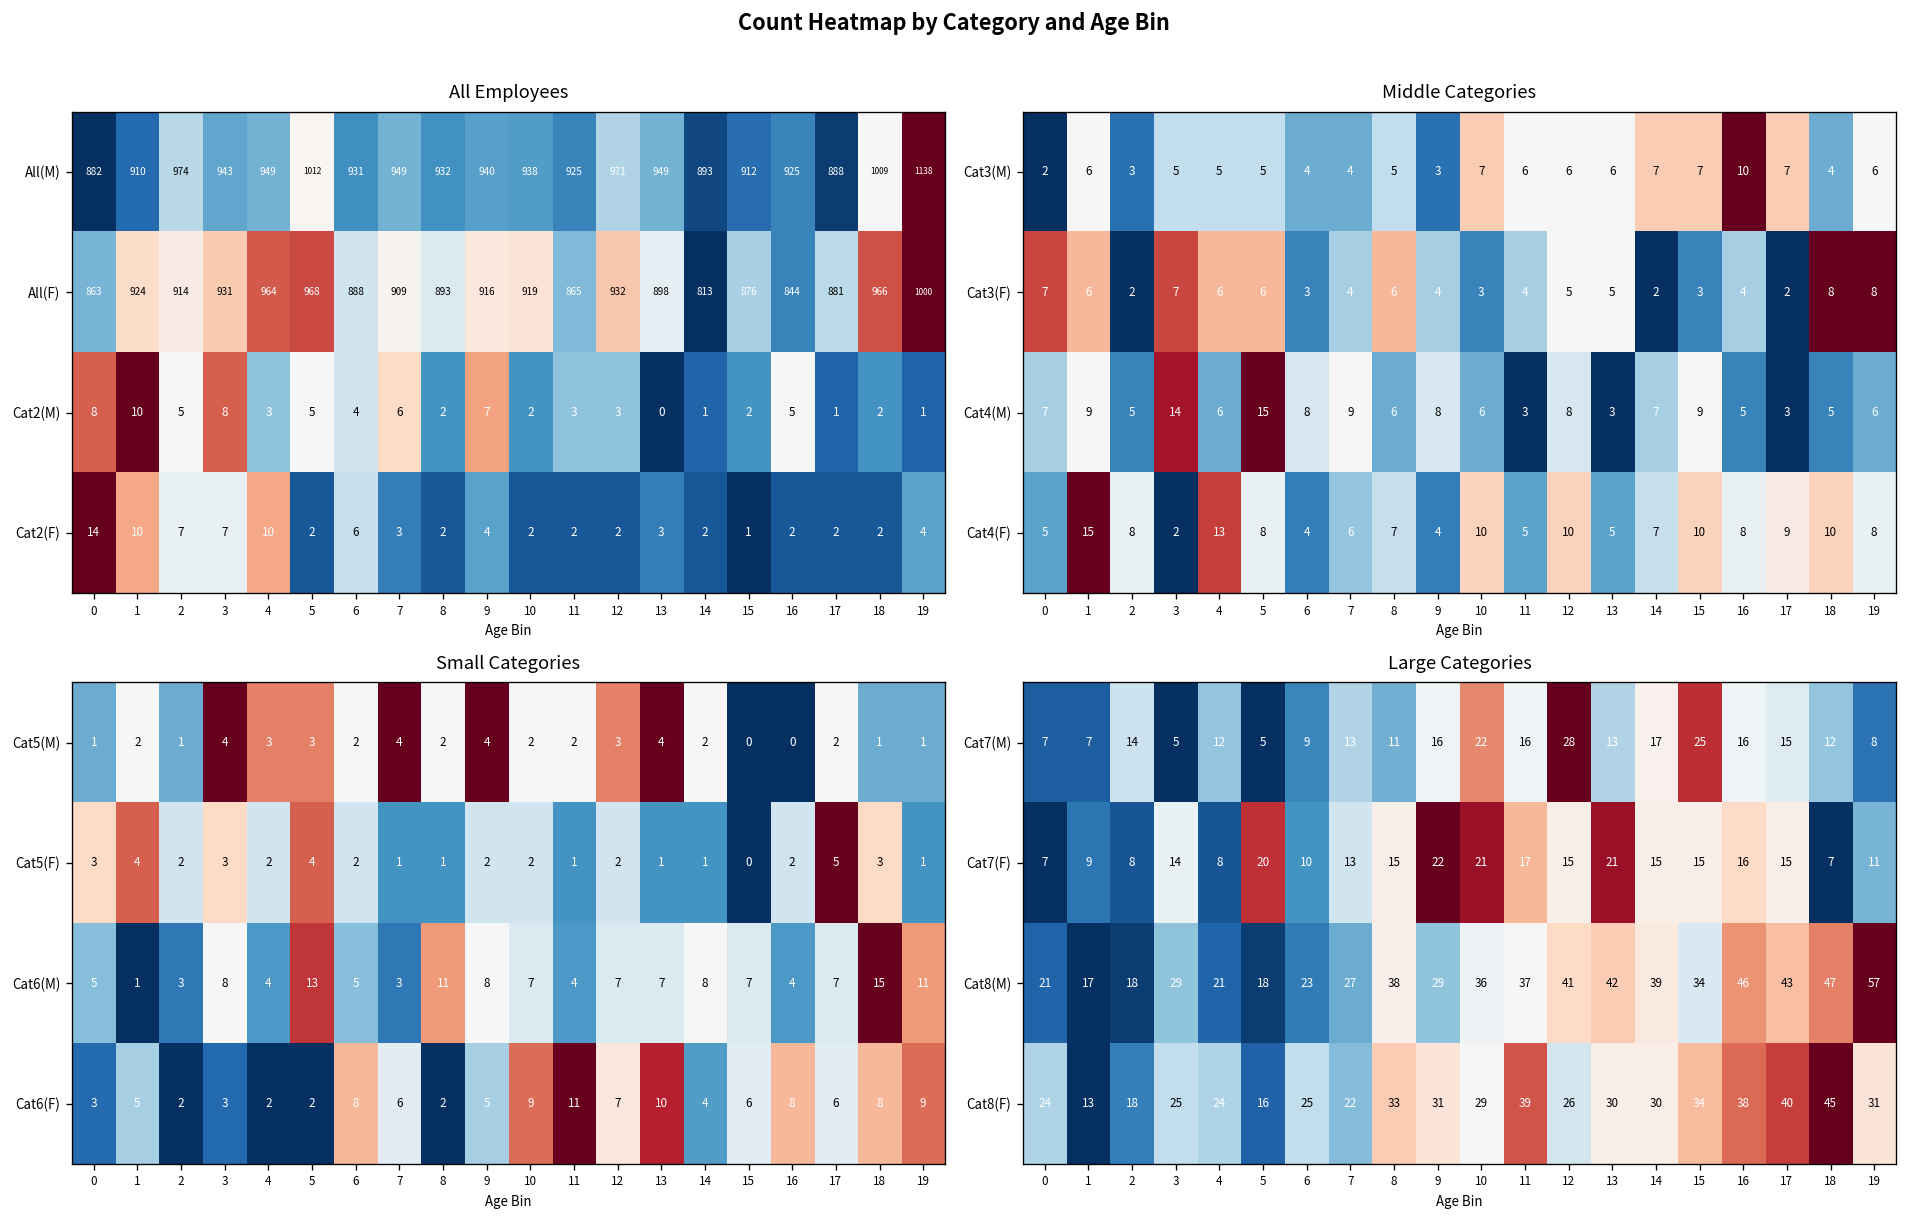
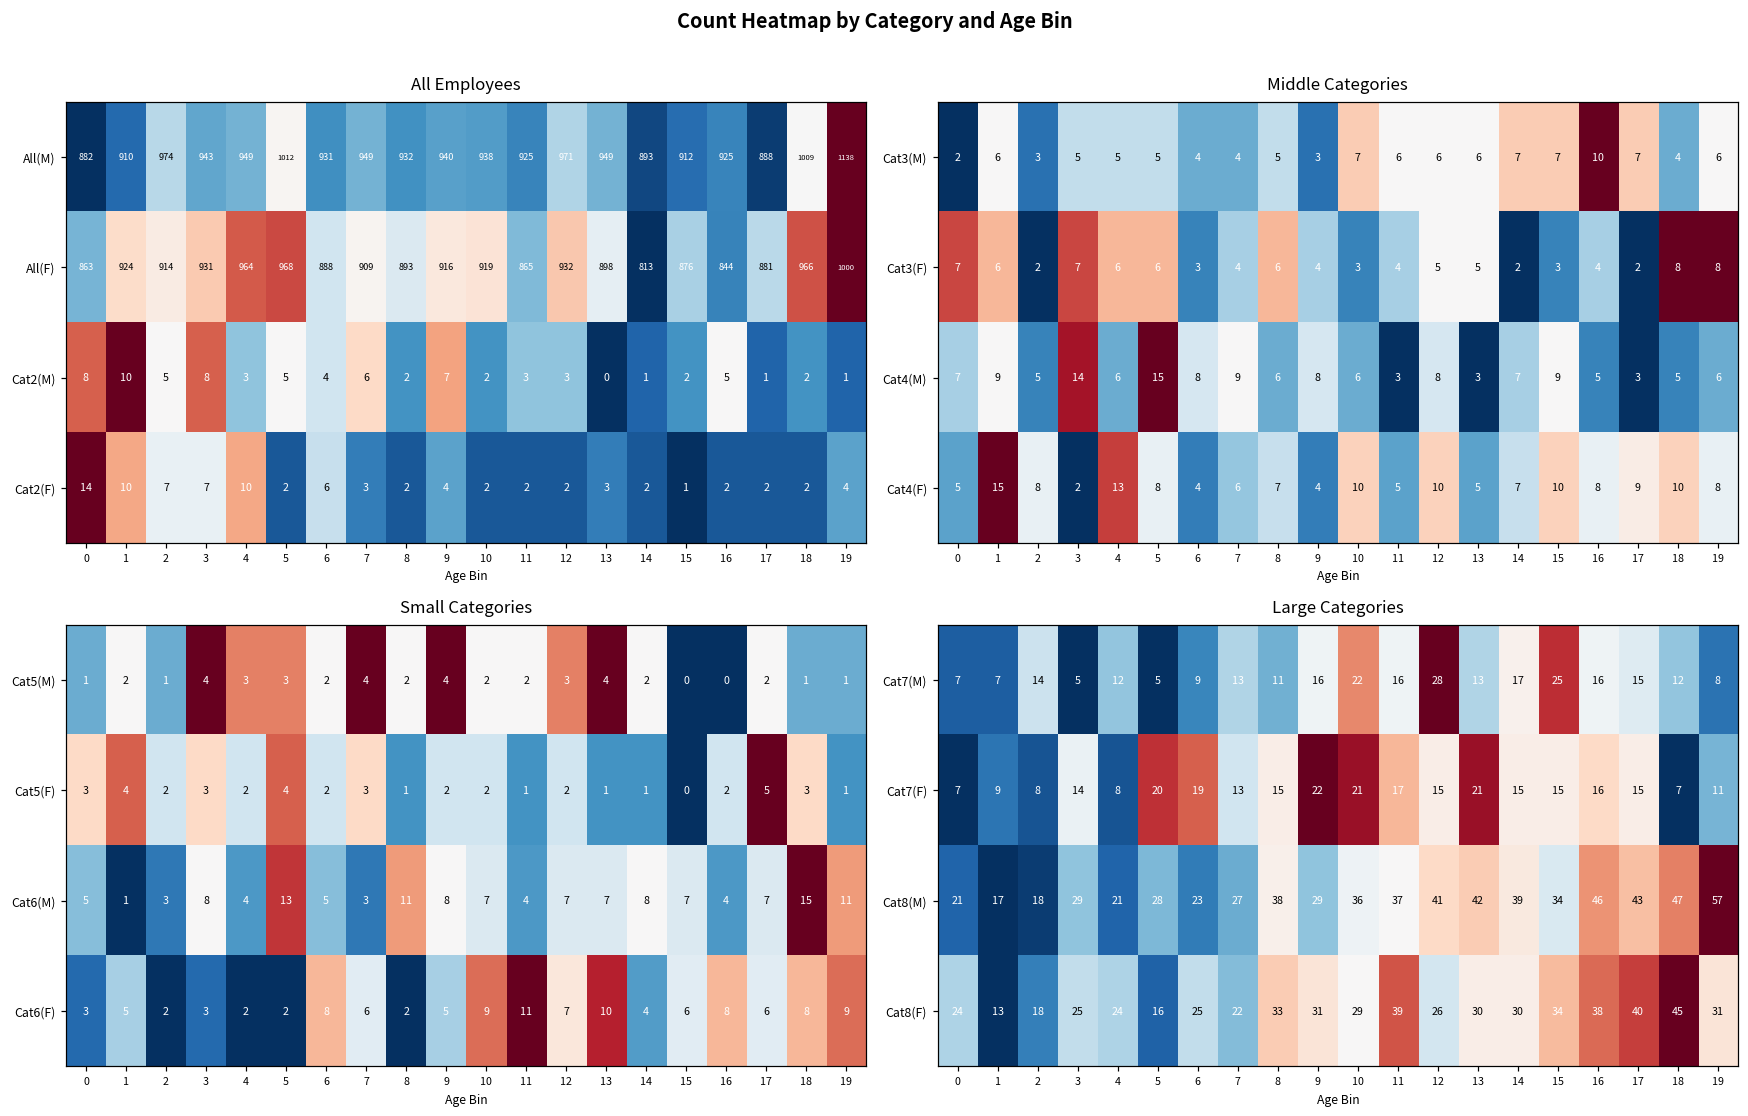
Small Categories, Cat5(F), 7: 1 -> 3
Large Categories, Cat7(F), 6: 10 -> 19
Large Categories, Cat8(M), 5: 18 -> 28
